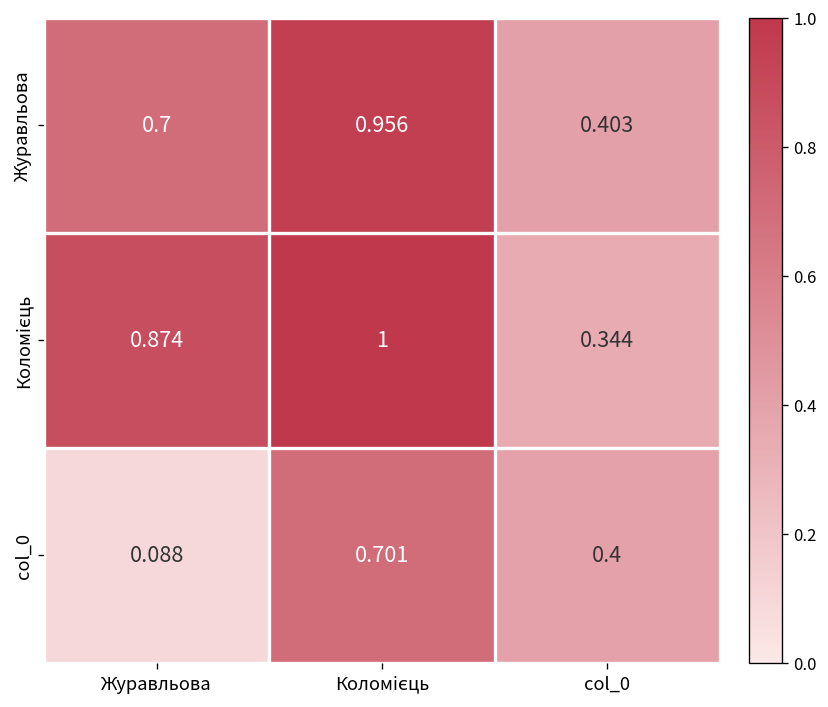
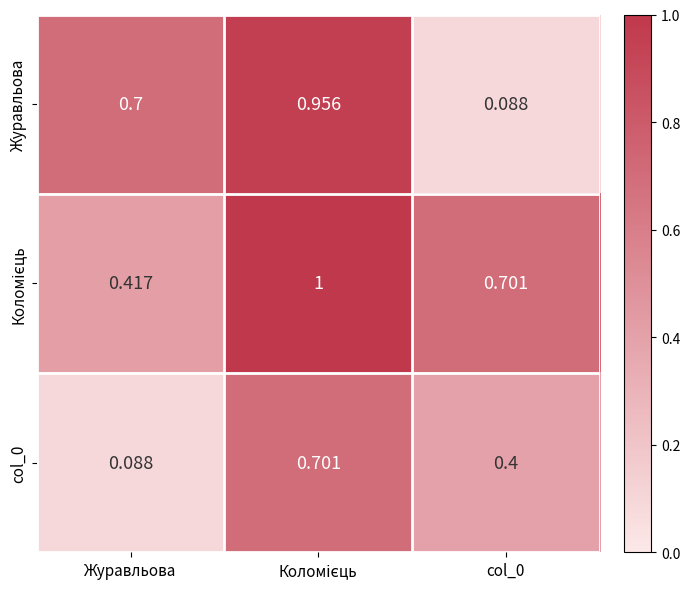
Журавльова, col_0: 0.403 -> 0.088
Коломієць, Журавльова: 0.874 -> 0.417
Коломієць, col_0: 0.344 -> 0.701
